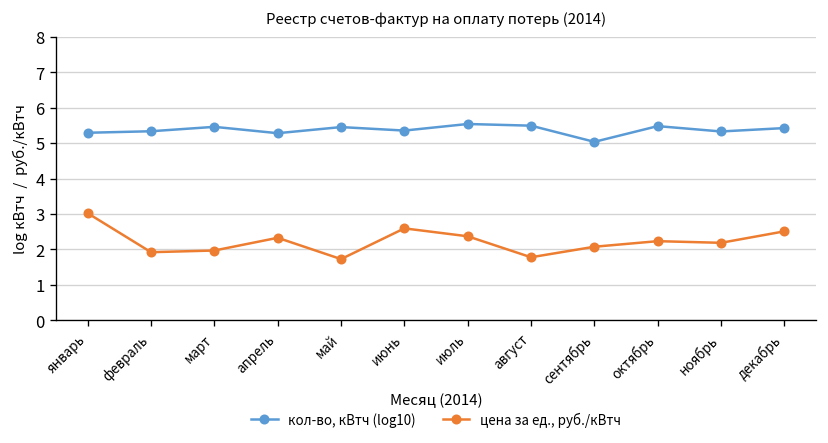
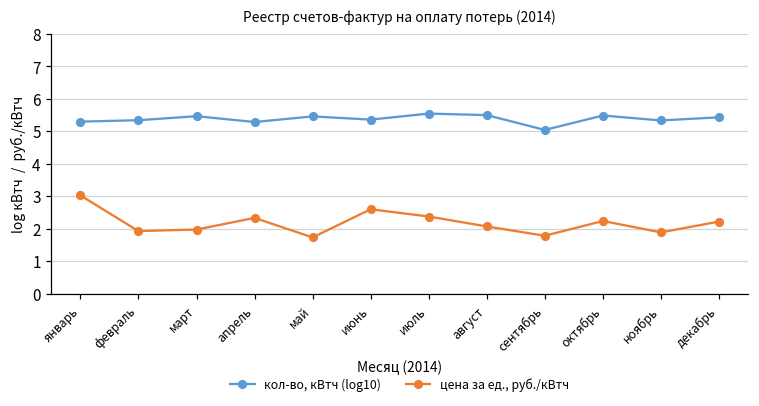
цена за ед., руб./кВтч, август: 1.8 -> 2.1
цена за ед., руб./кВтч, сентябрь: 2.1 -> 1.8
цена за ед., руб./кВтч, ноябрь: 2.2 -> 1.9
цена за ед., руб./кВтч, декабрь: 2.5 -> 2.2
